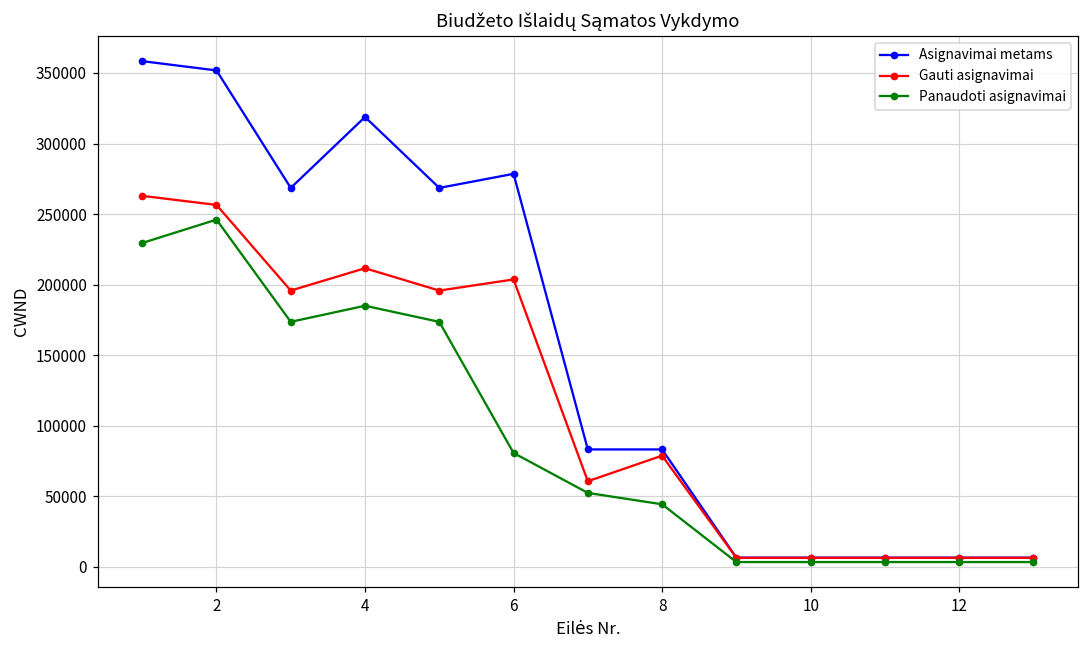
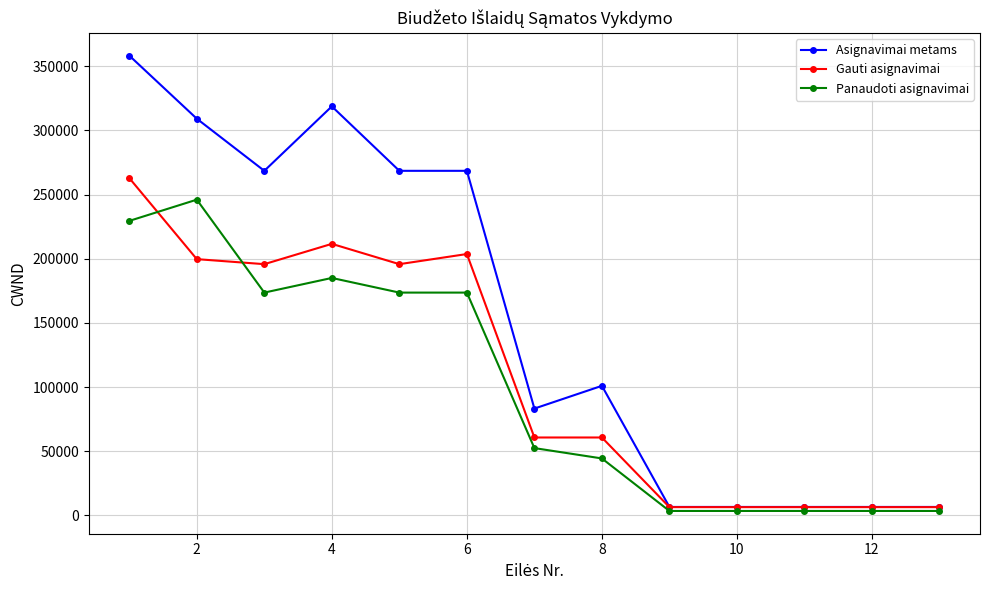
Asignavimai metams, 2: 352000 -> 309000
Gauti asignavimai, 2: 256000 -> 200000
Asignavimai metams, 6: 279000 -> 269000
Panaudoti asignavimai, 6: 81000 -> 174000
Asignavimai metams, 8: 83000 -> 101000
Gauti asignavimai, 8: 79000 -> 61000
